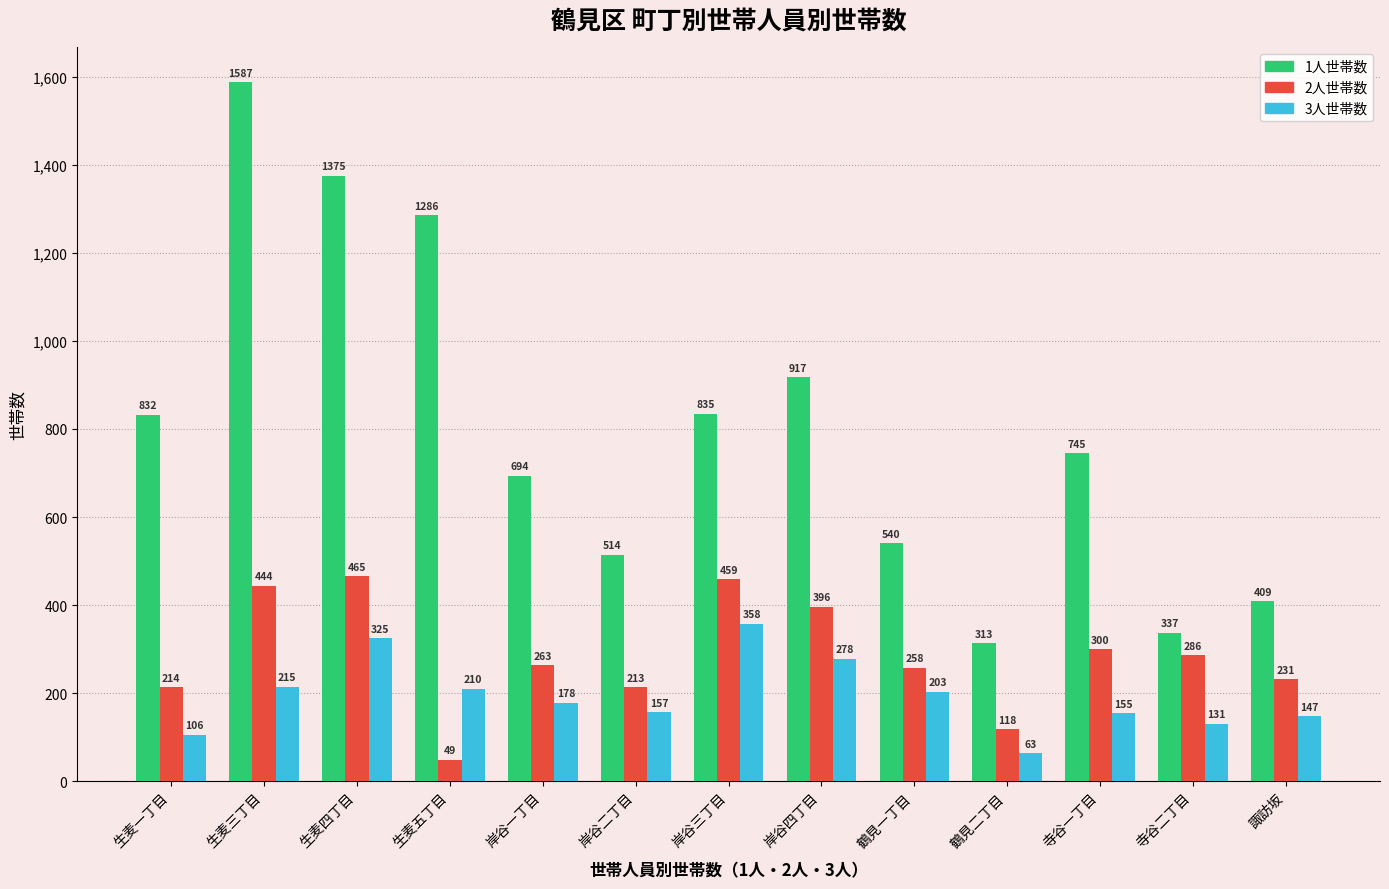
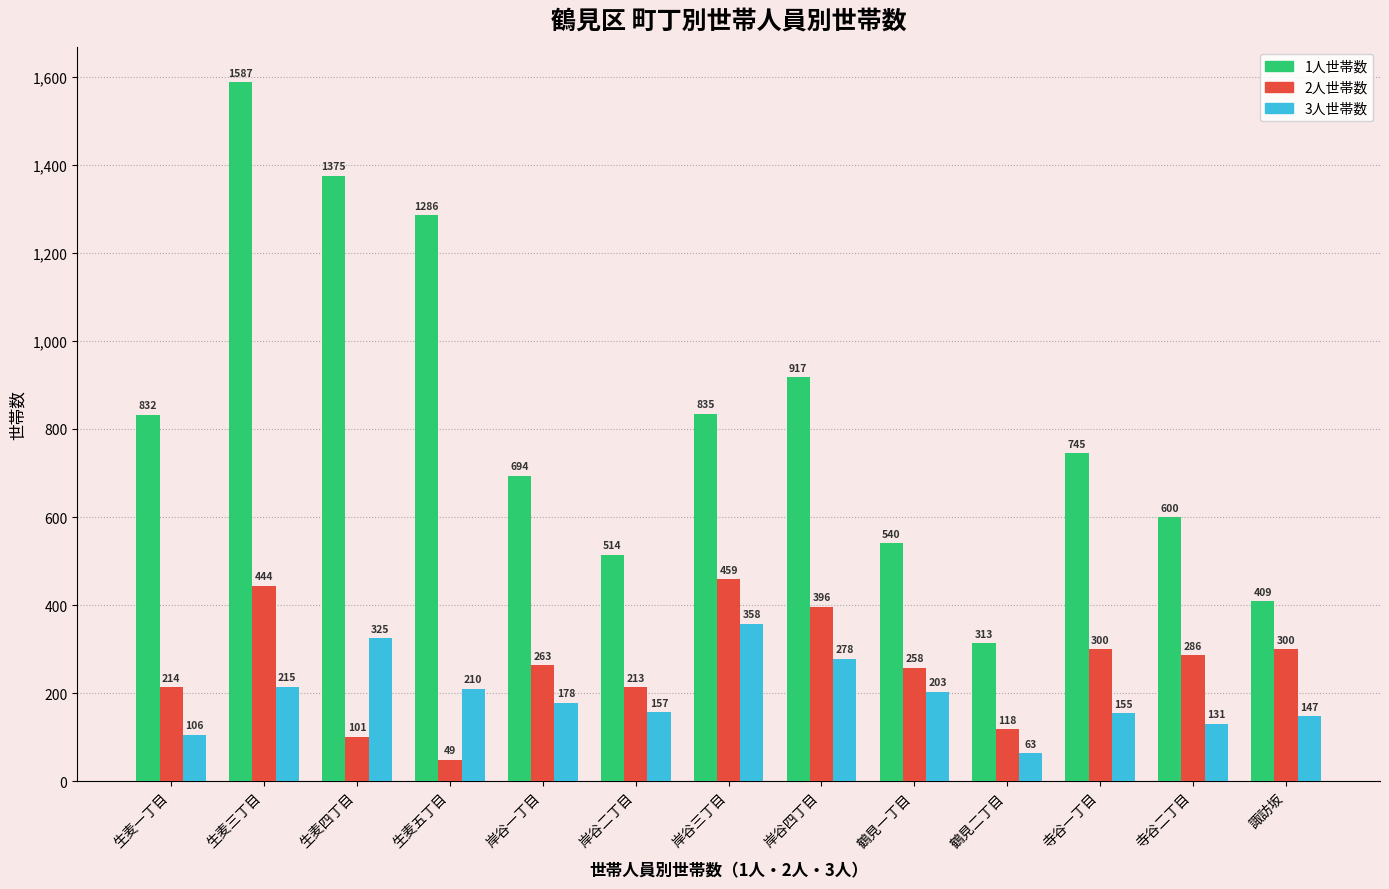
2人世帯数, 生麦四丁目: 465 -> 101
1人世帯数, 寺谷二丁目: 337 -> 600
2人世帯数, 諏訪坂: 231 -> 300
